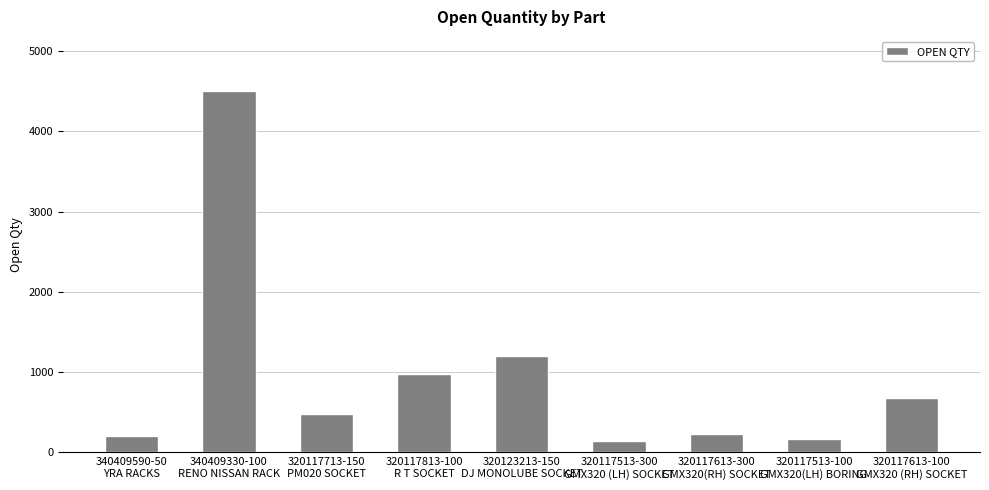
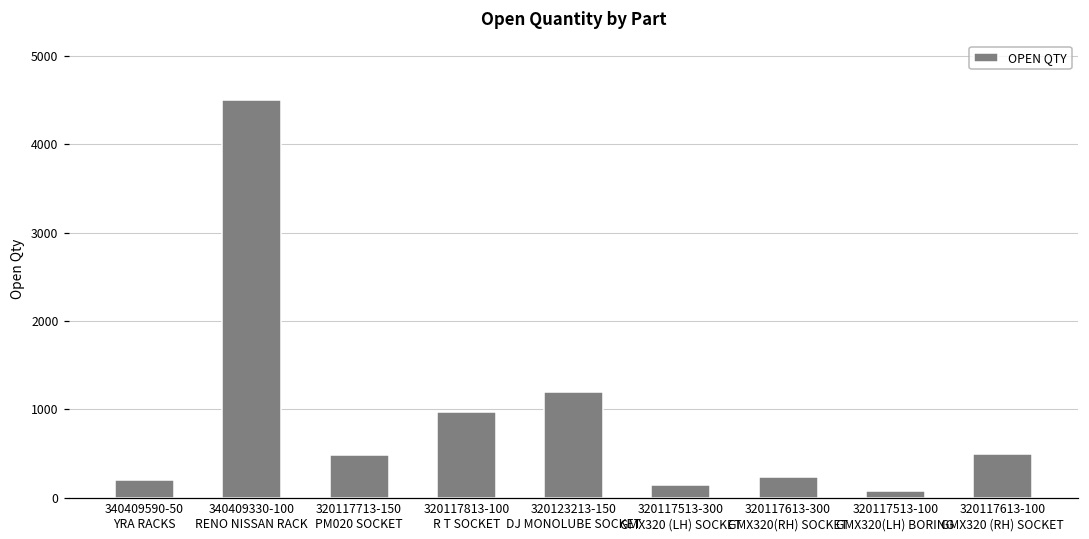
320117513-100 GMX320(LH) BORING: 200 -> 100
320117613-100 GMX320 (RH) SOCKET: 700 -> 500
